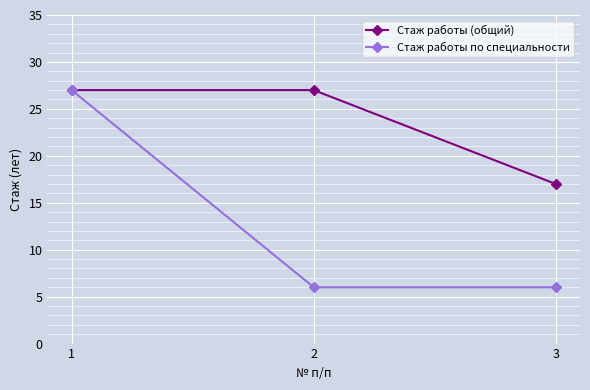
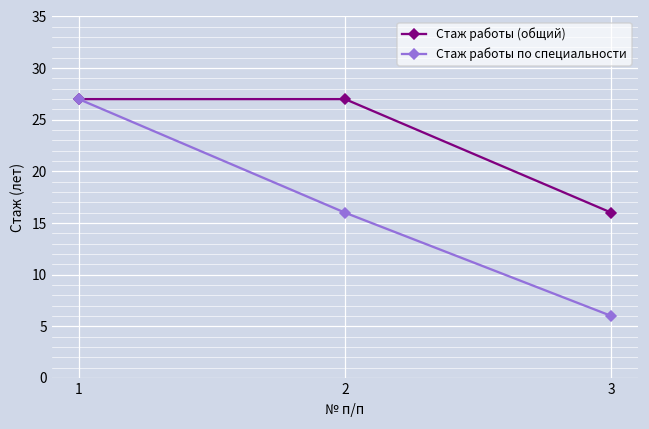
Стаж работы по специальности, 2: 6 -> 16
Стаж работы (общий), 3: 17 -> 16
